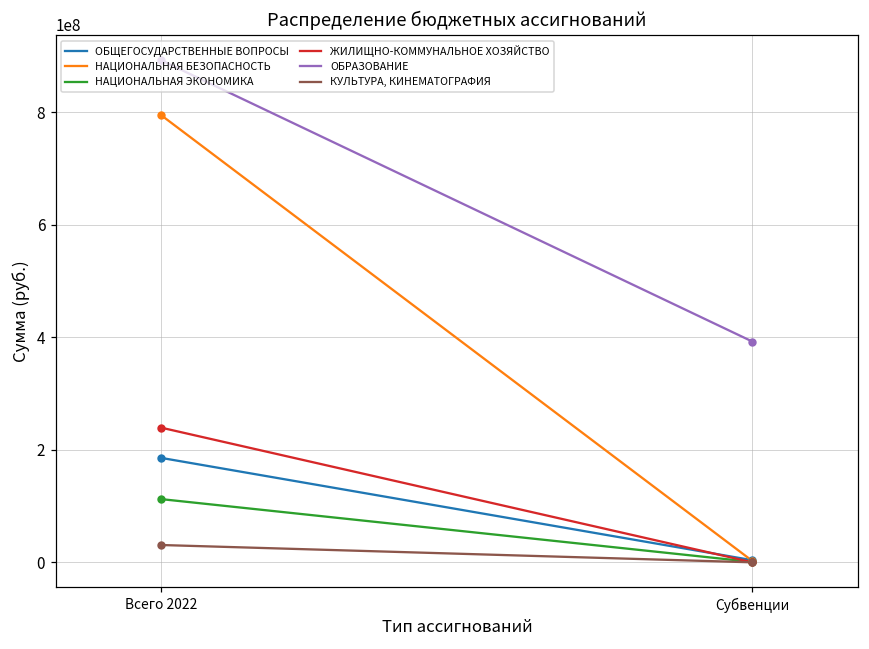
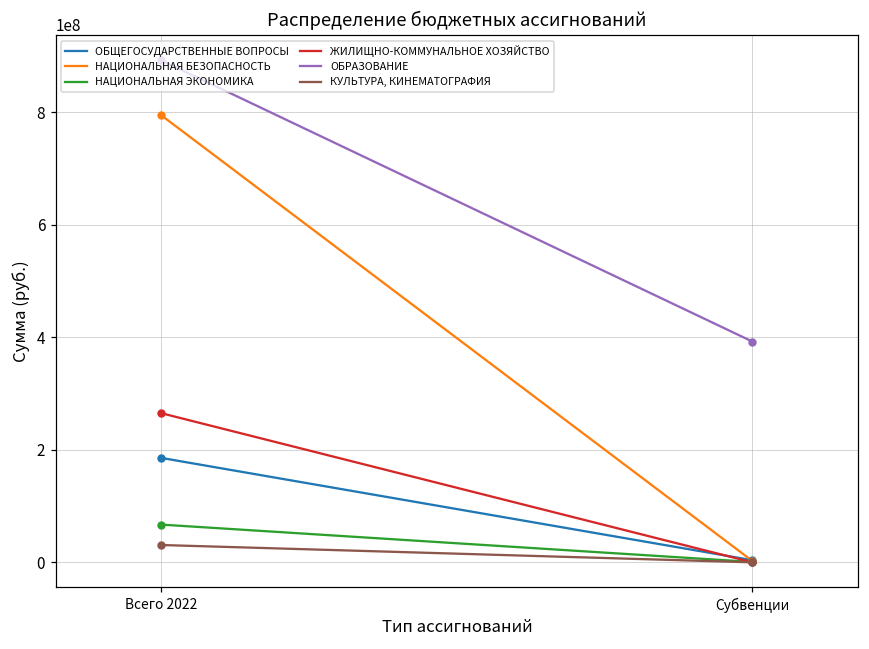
НАЦИОНАЛЬНАЯ ЭКОНОМИКА, Всего 2022: 110000000 -> 70000000
ЖИЛИЩНО-КОММУНАЛЬНОЕ ХОЗЯЙСТВО, Всего 2022: 240000000 -> 270000000
